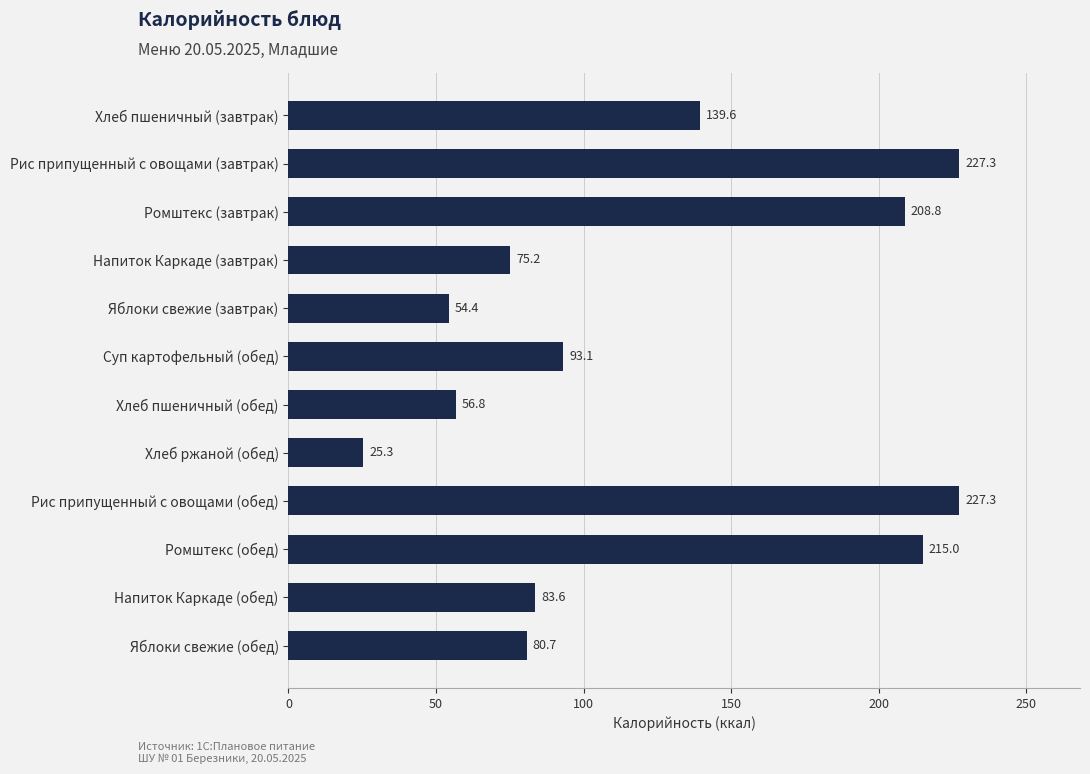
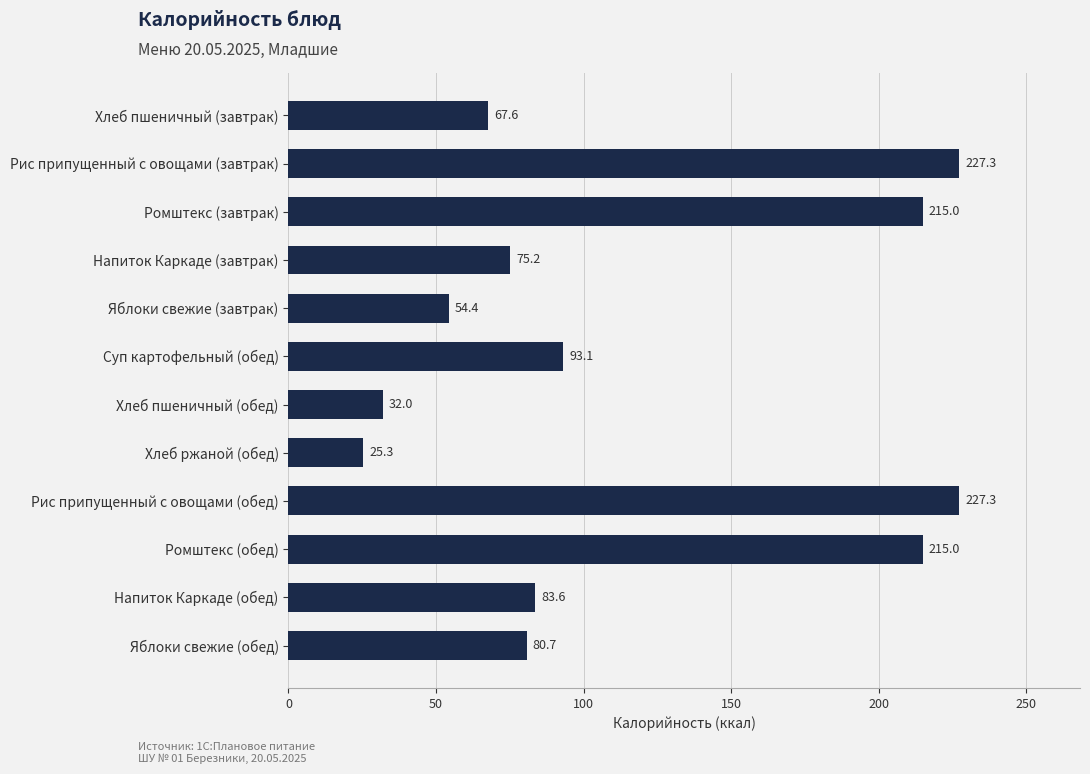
Хлеб пшеничный (завтрак): 139.6 -> 67.6
Ромштекс (завтрак): 208.8 -> 215.0
Хлеб пшеничный (обед): 56.8 -> 32.0
